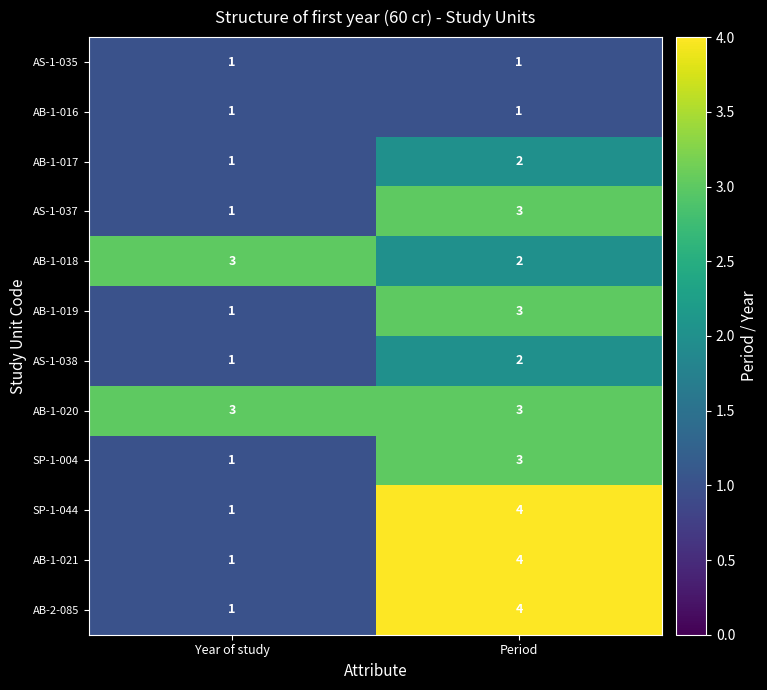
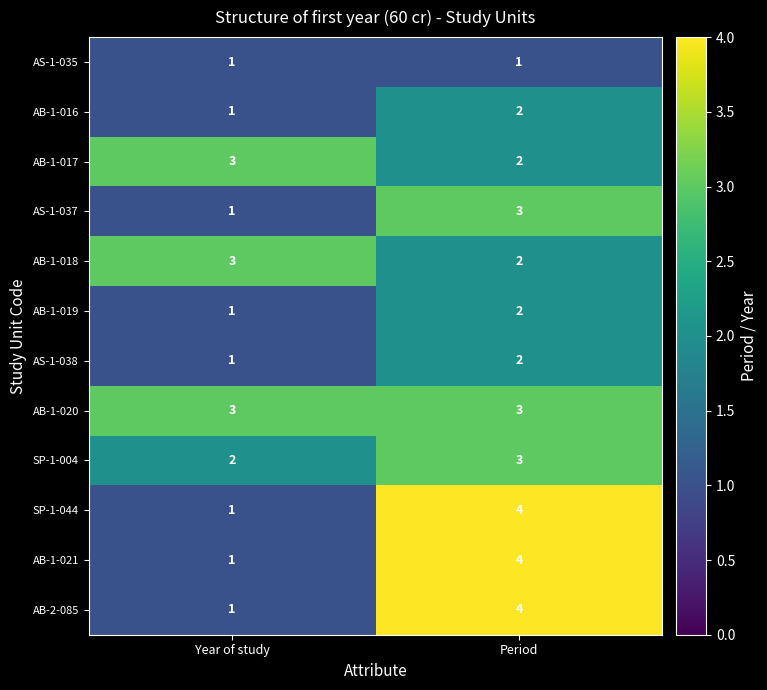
AB-1-016, Period: 1 -> 2
AB-1-017, Year of study: 1 -> 3
AB-1-019, Period: 3 -> 2
SP-1-004, Year of study: 1 -> 2
